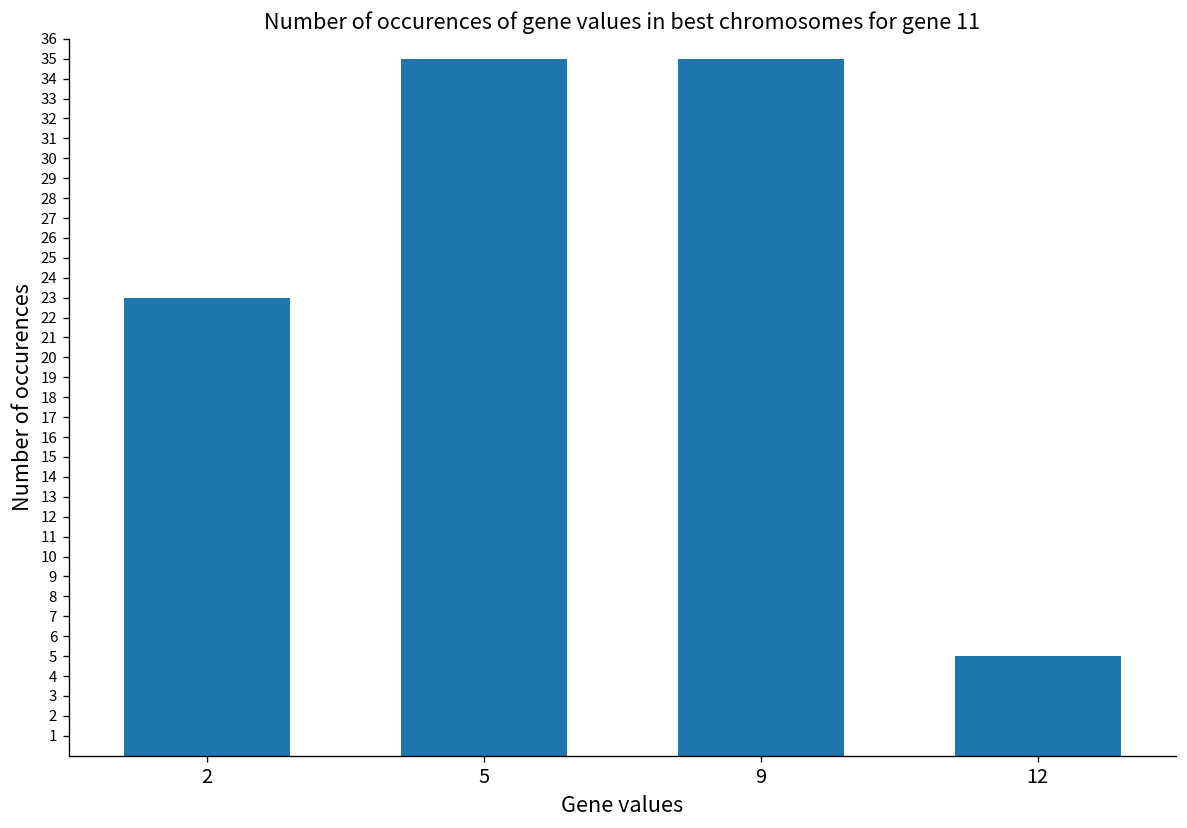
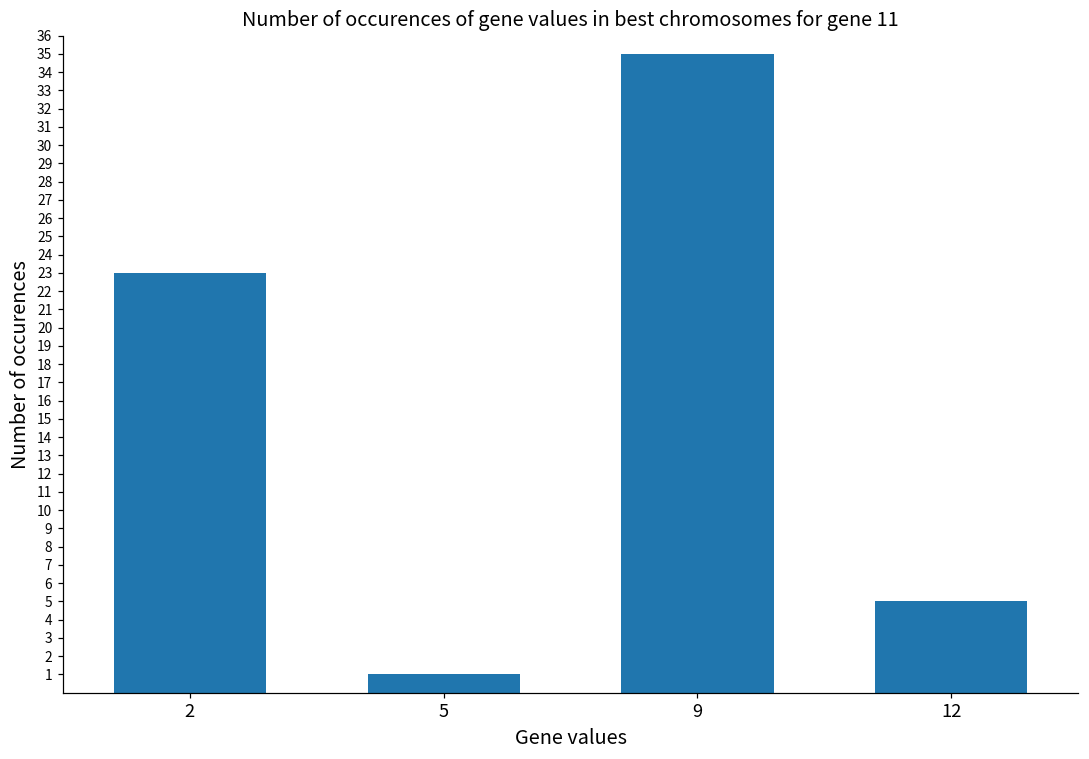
5: 35 -> 1
